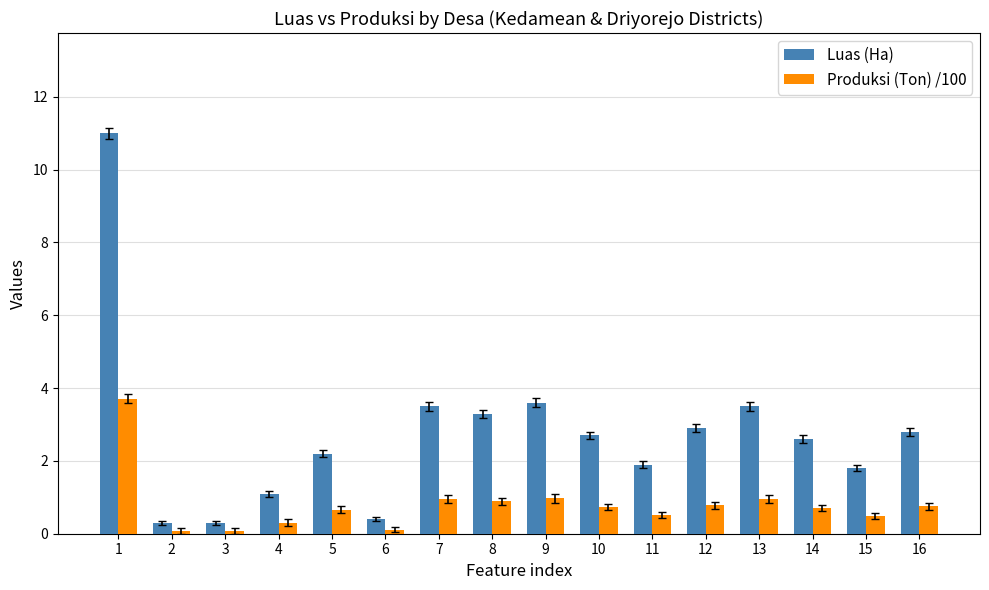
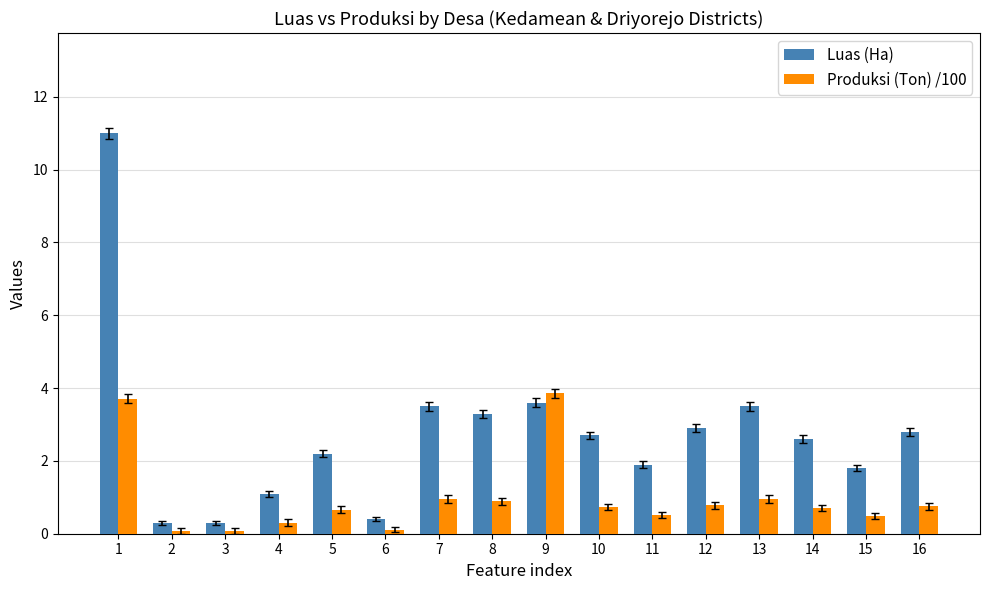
Produksi (Ton) /100, 9: 1.0 -> 3.9
